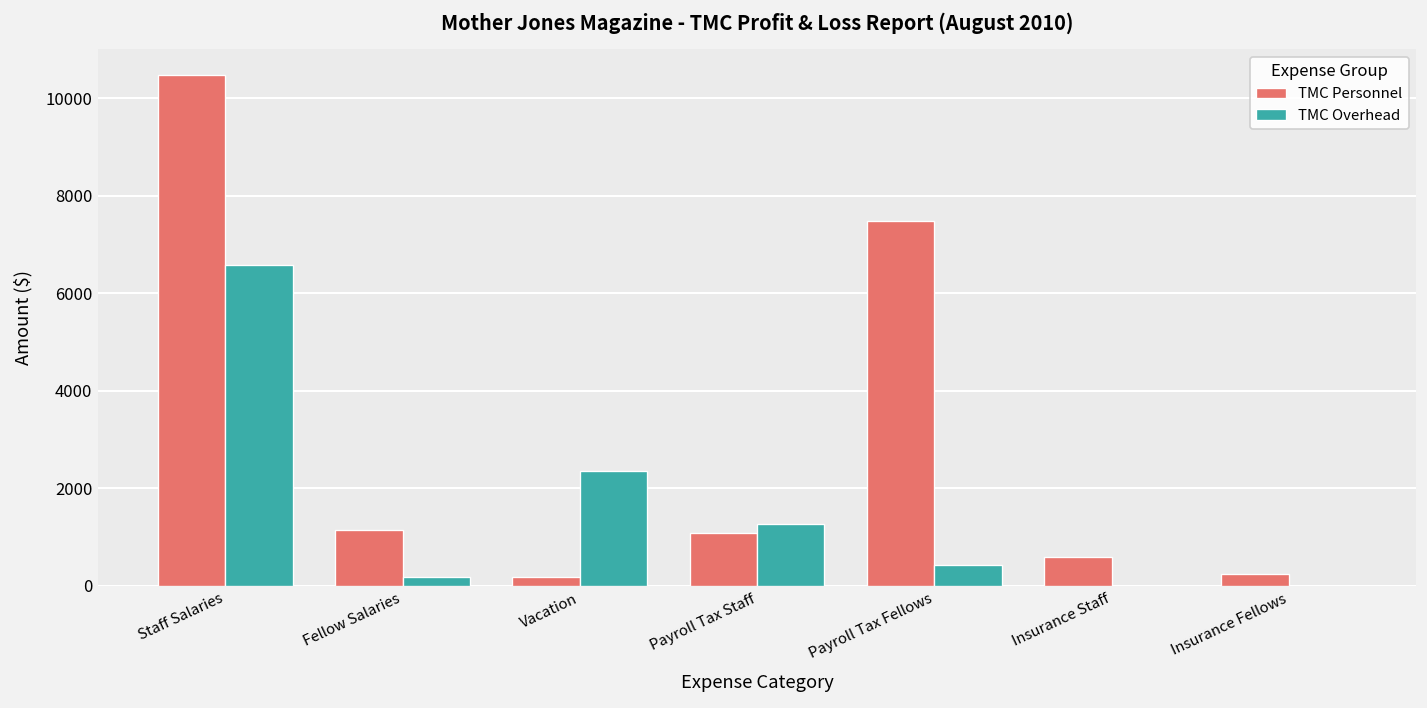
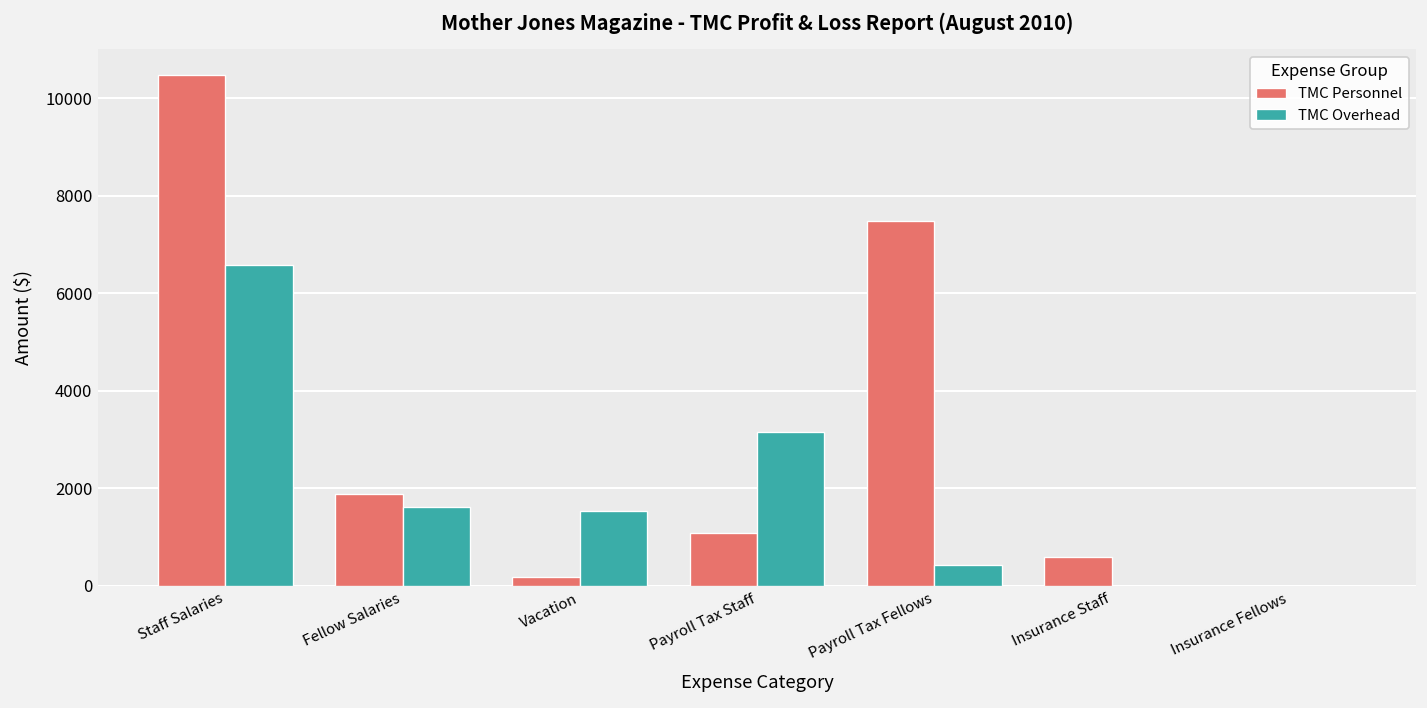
TMC Personnel, Fellow Salaries: 1100 -> 1900
TMC Overhead, Fellow Salaries: 200 -> 1600
TMC Overhead, Vacation: 2400 -> 1500
TMC Overhead, Payroll Tax Staff: 1300 -> 3200
TMC Personnel, Insurance Fellows: 200 -> 0
